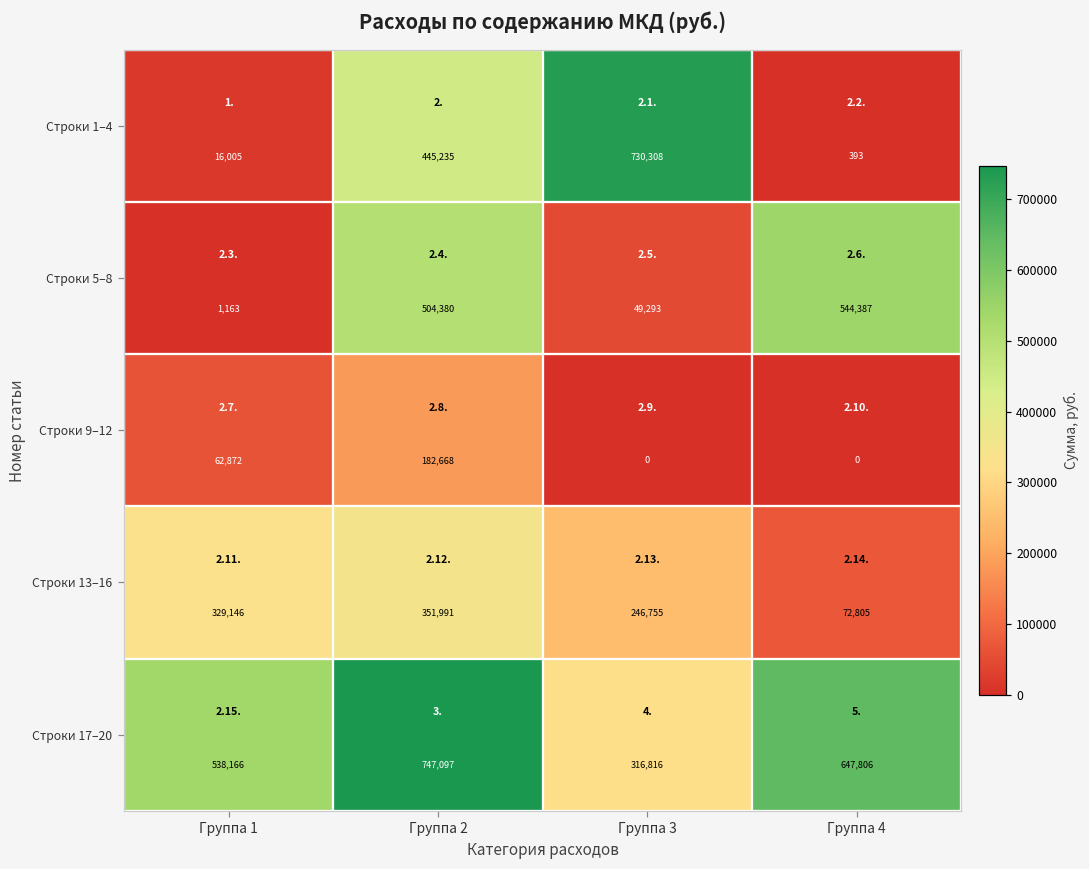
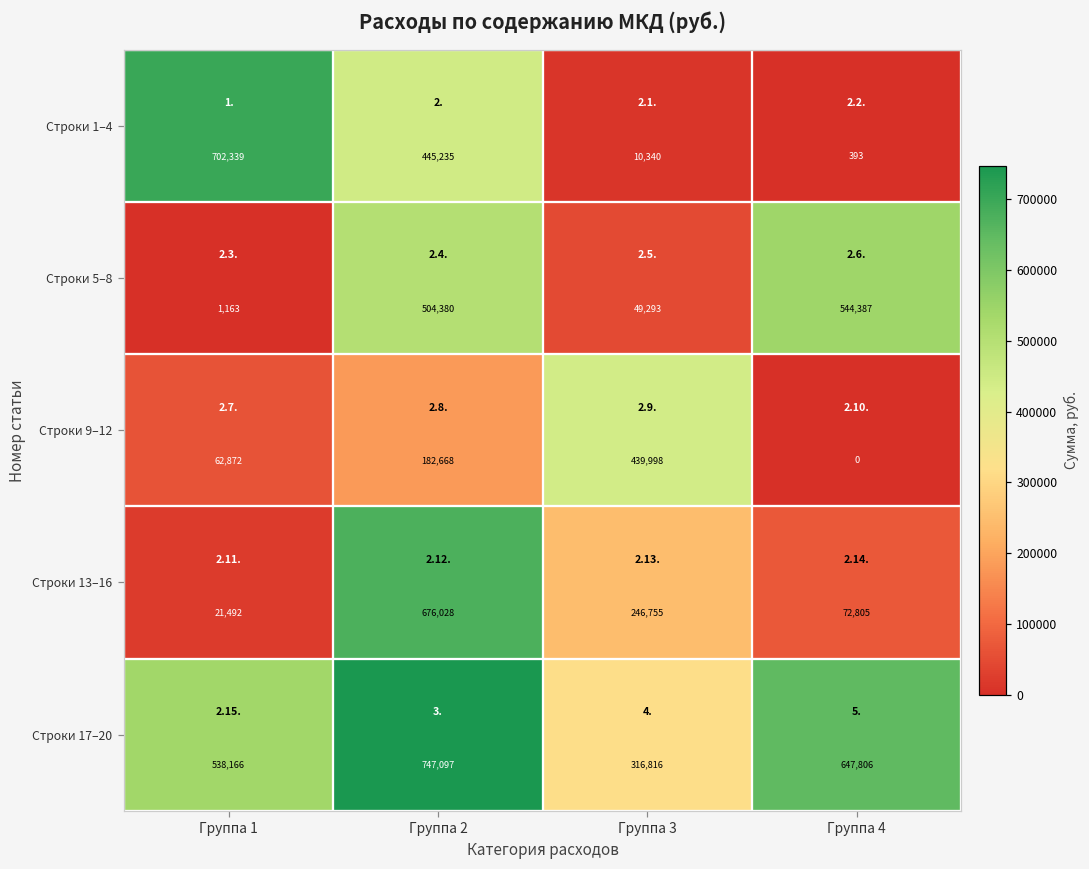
Строки 1–4, Группа 1: 16,005 -> 702,339
Строки 1–4, Группа 3: 730,308 -> 10,340
Строки 9–12, Группа 3: 0 -> 439,998
Строки 13–16, Группа 1: 329,146 -> 21,492
Строки 13–16, Группа 2: 351,991 -> 676,028
